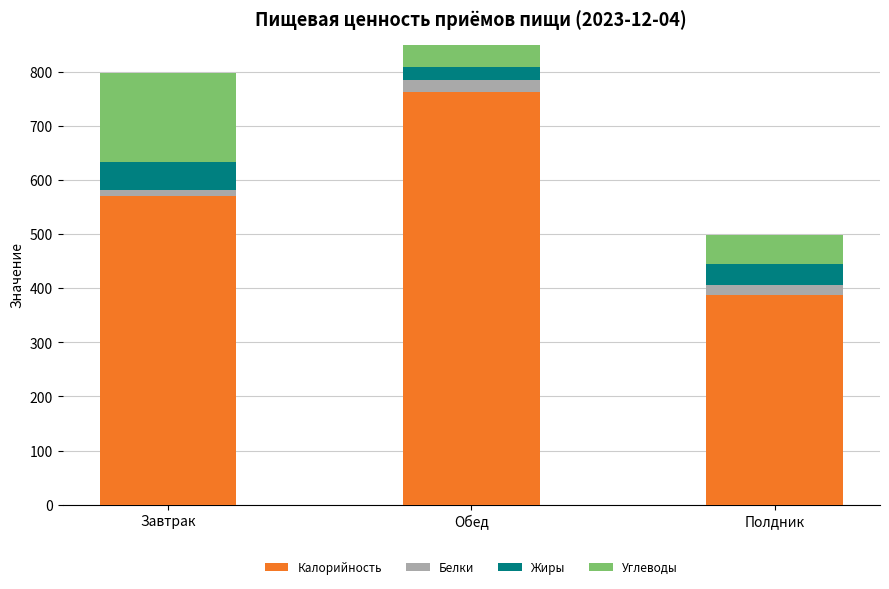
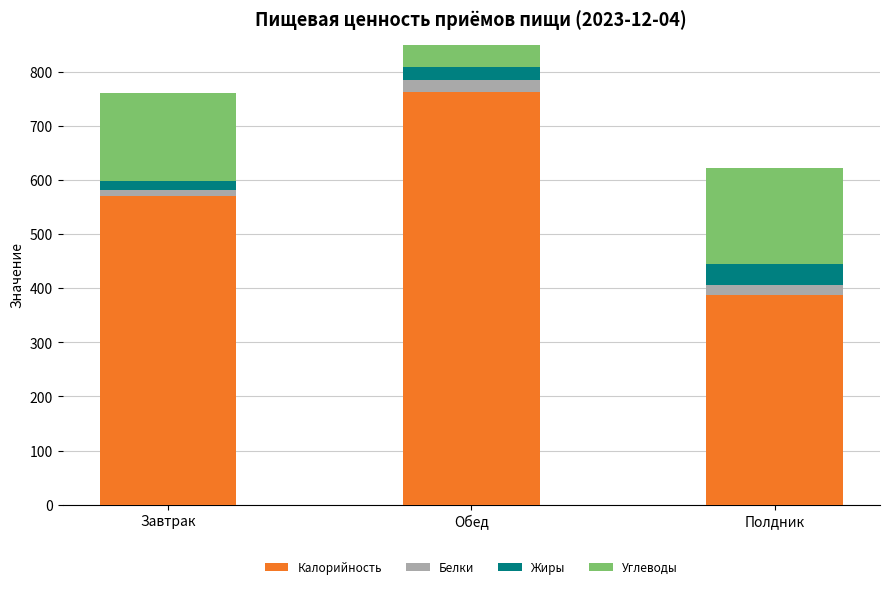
Жиры, Завтрак: 50 -> 20
Углеводы, Полдник: 50 -> 180
